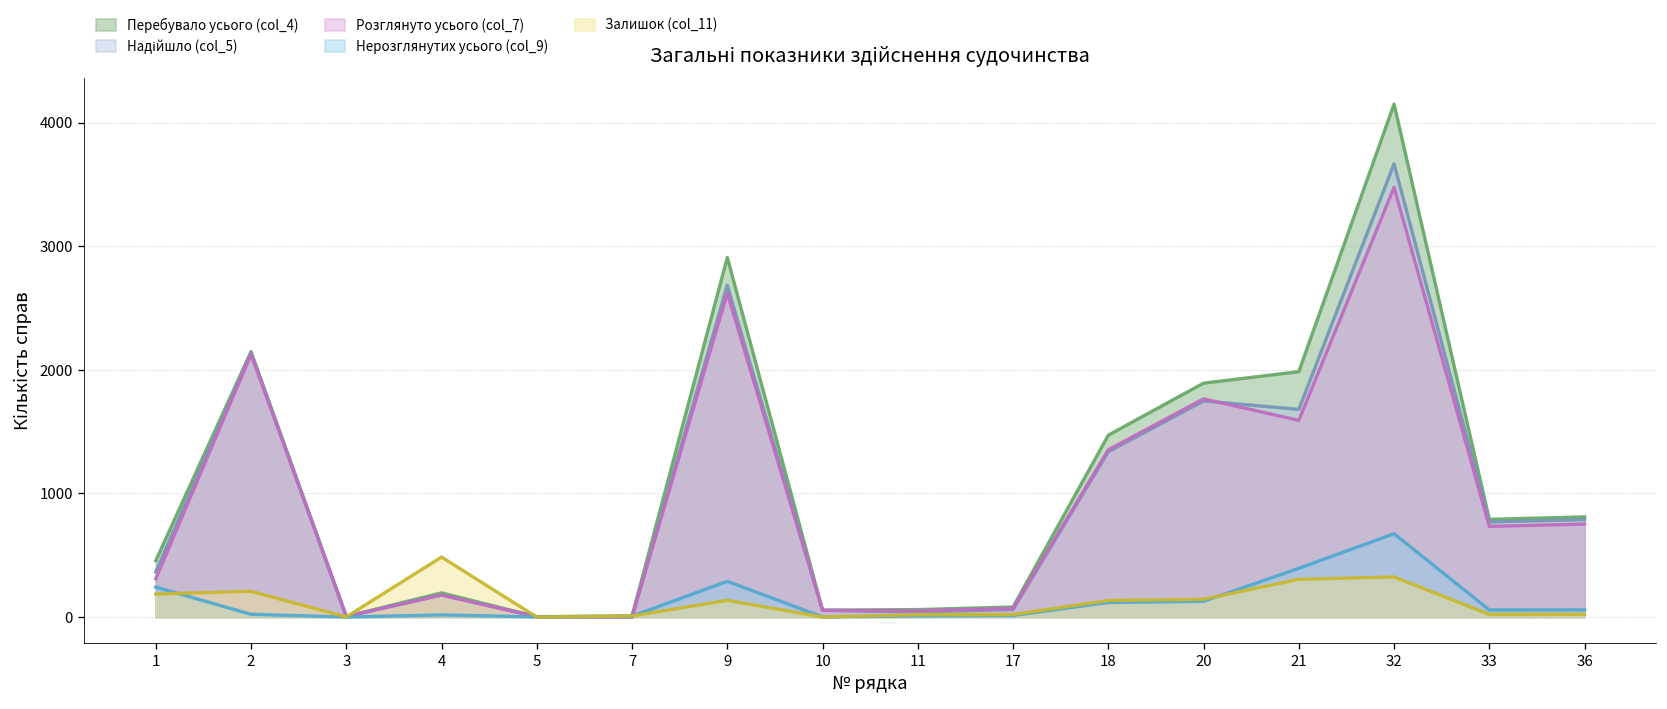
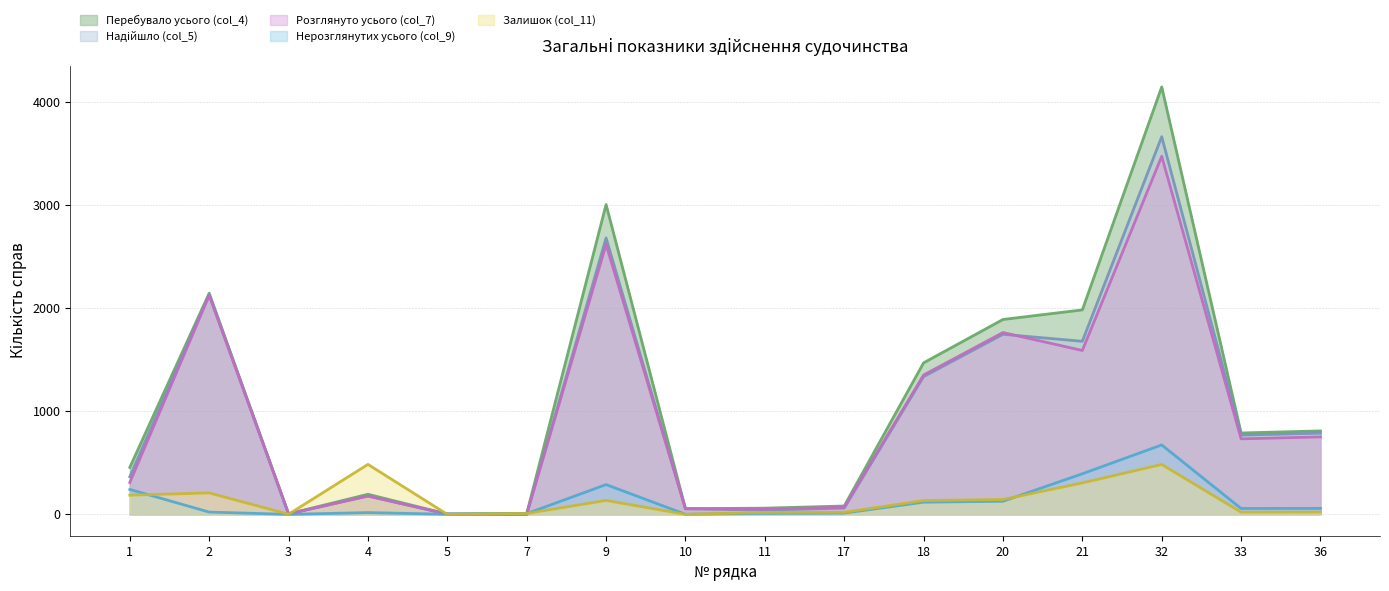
Перебувало усього (col_4), 9: 2910 -> 3010
Залишок (col_11), 32: 320 -> 480
